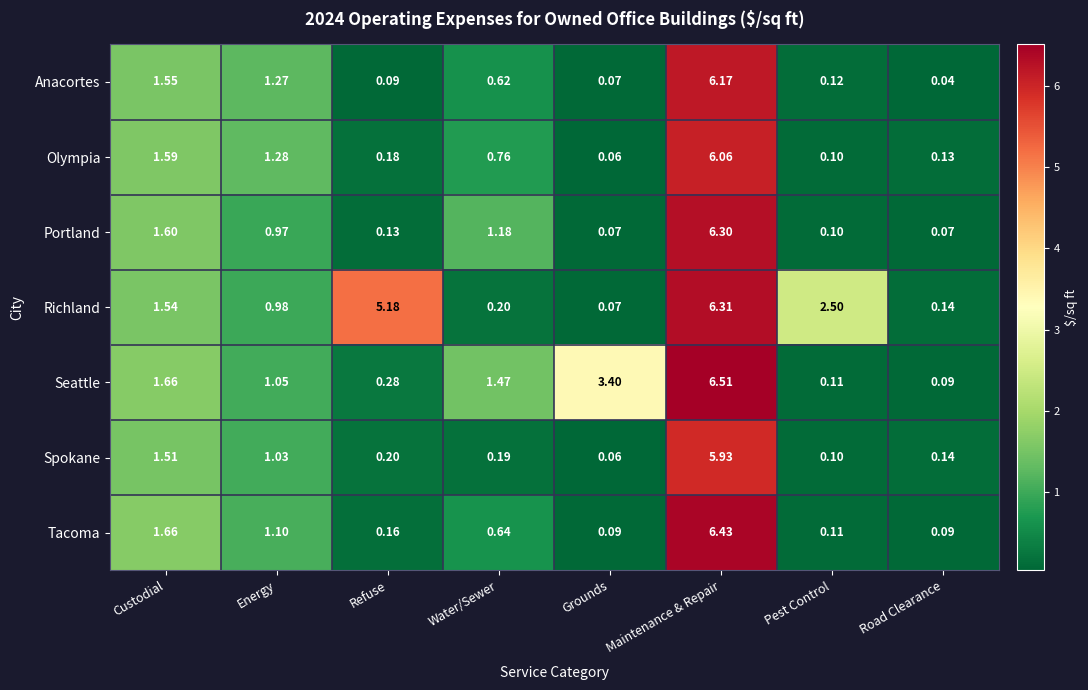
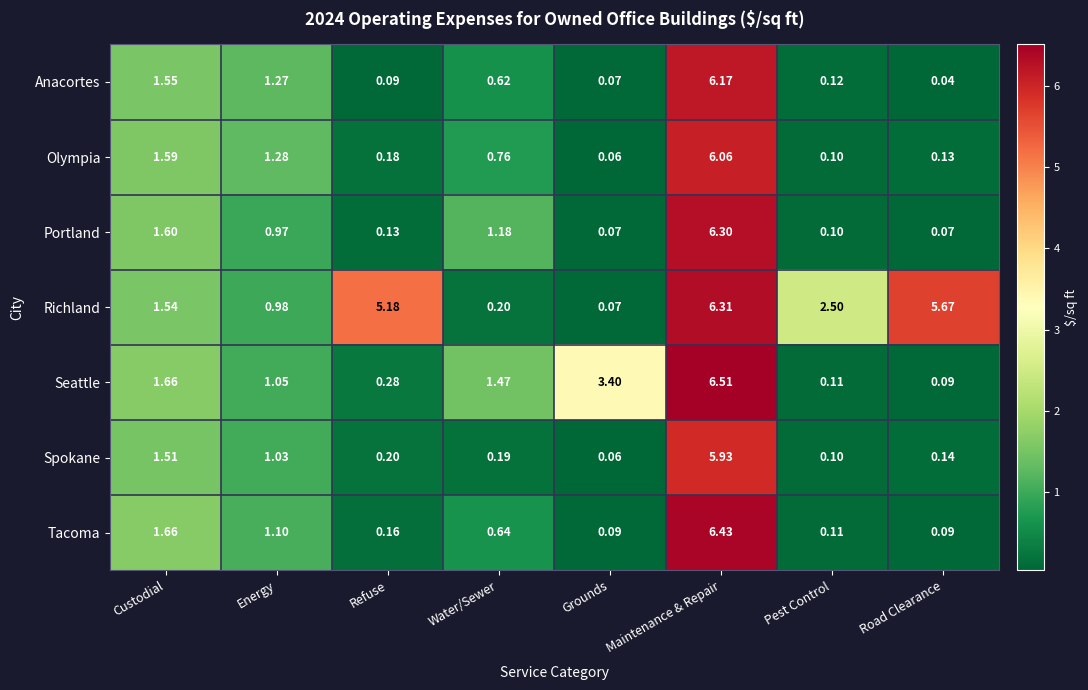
Richland, Road Clearance: 0.14 -> 5.67
